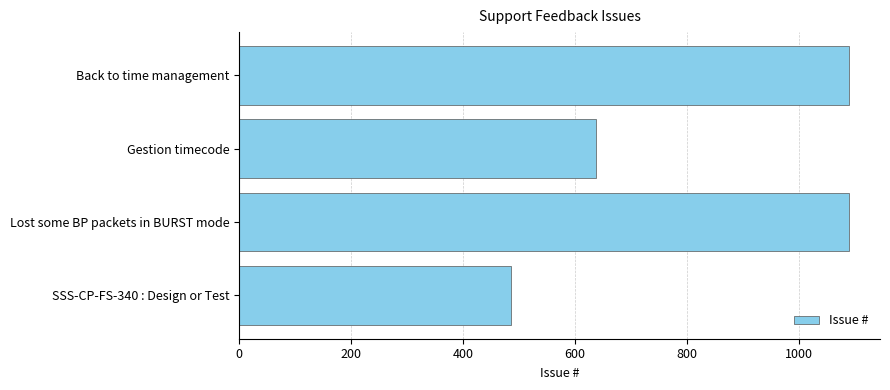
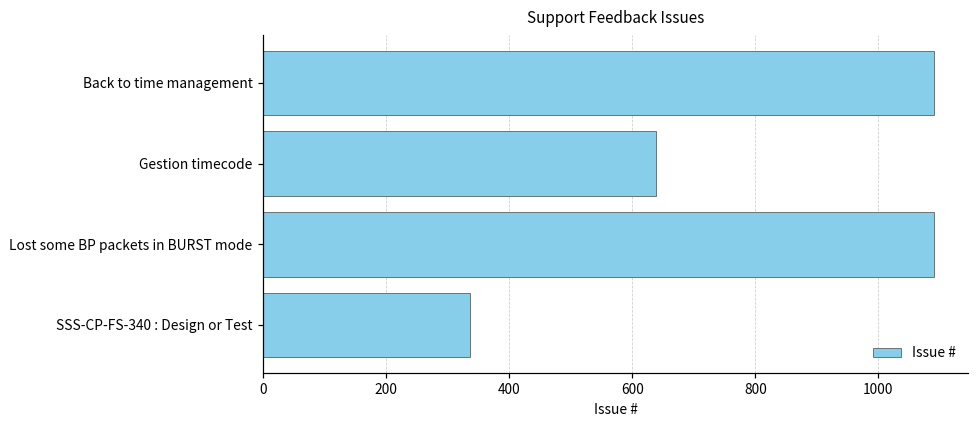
SSS-CP-FS-340 : Design or Test: 490 -> 340
